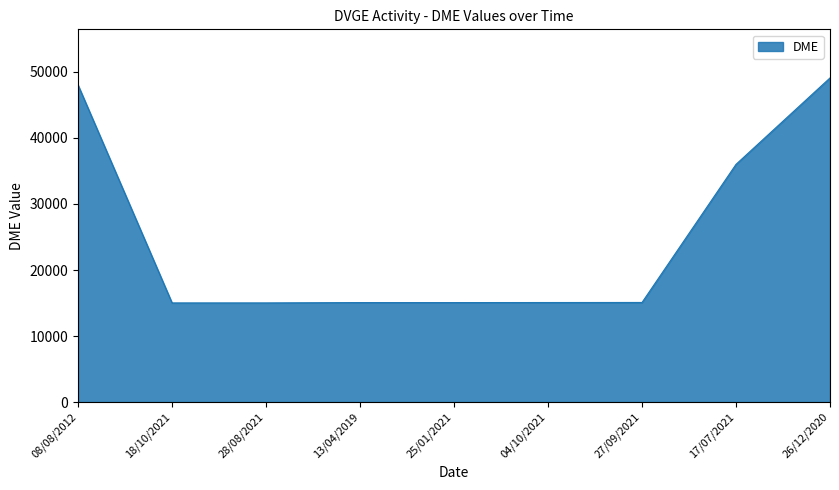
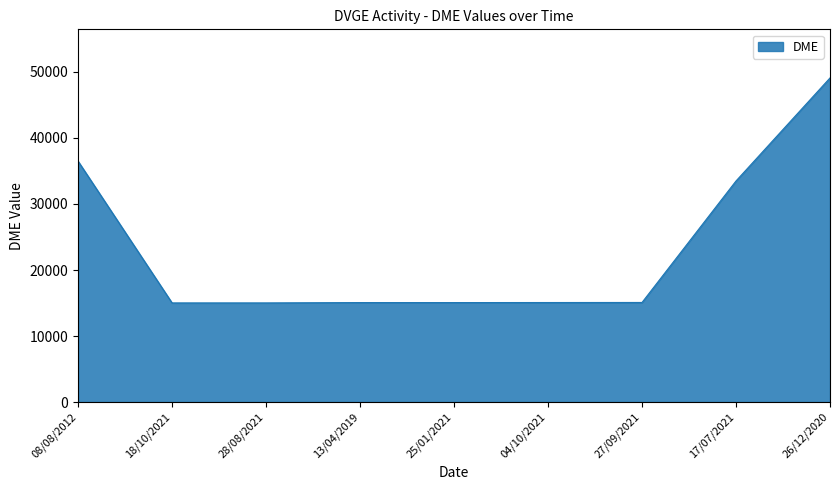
08/08/2012: 48000 -> 36000
17/07/2021: 36000 -> 33000
